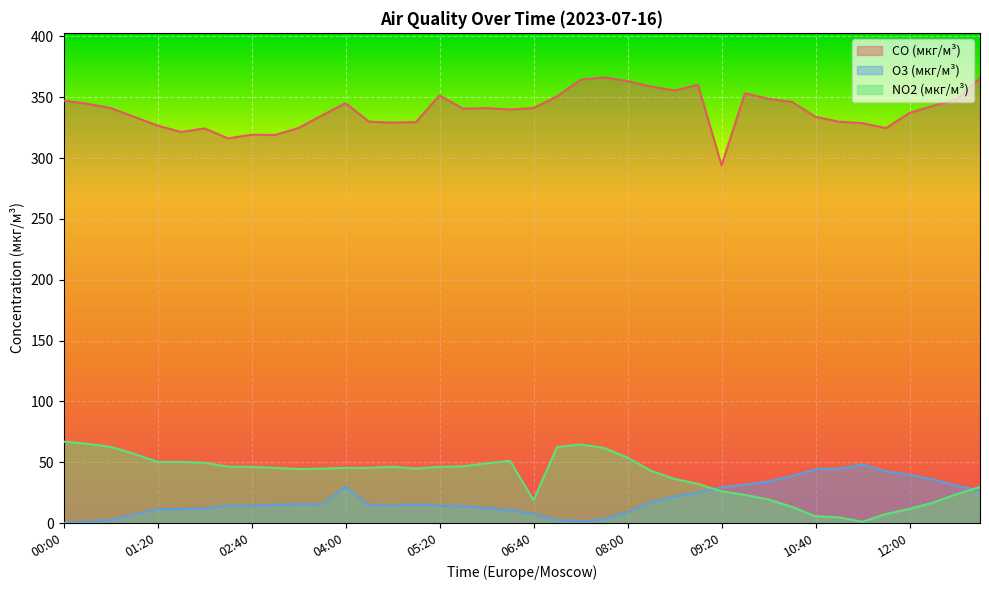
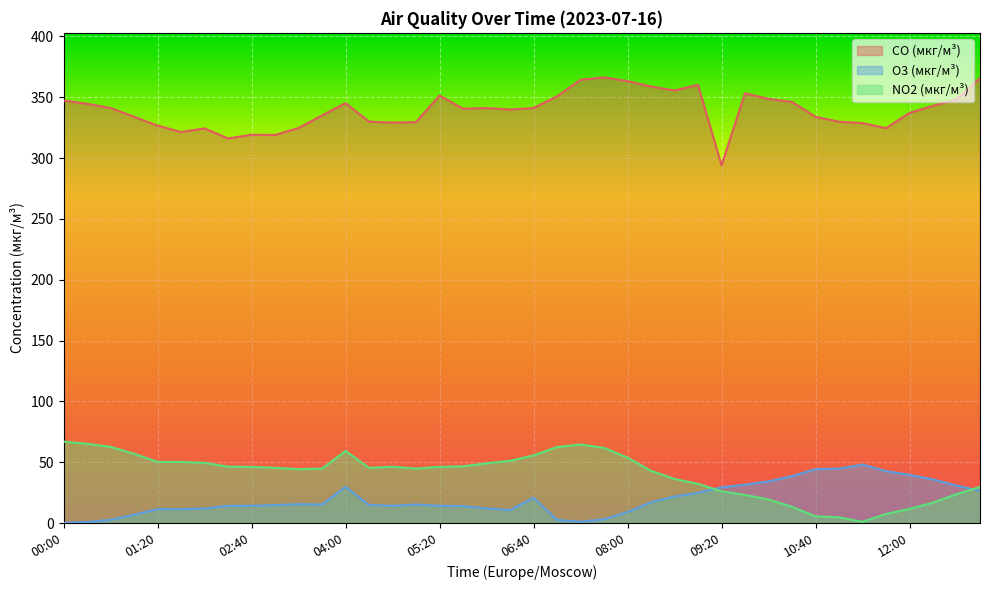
NO2 (мкг/м³), 04:00: 45 -> 59
O3 (мкг/м³), 06:40: 7 -> 21
NO2 (мкг/м³), 06:40: 19 -> 56
